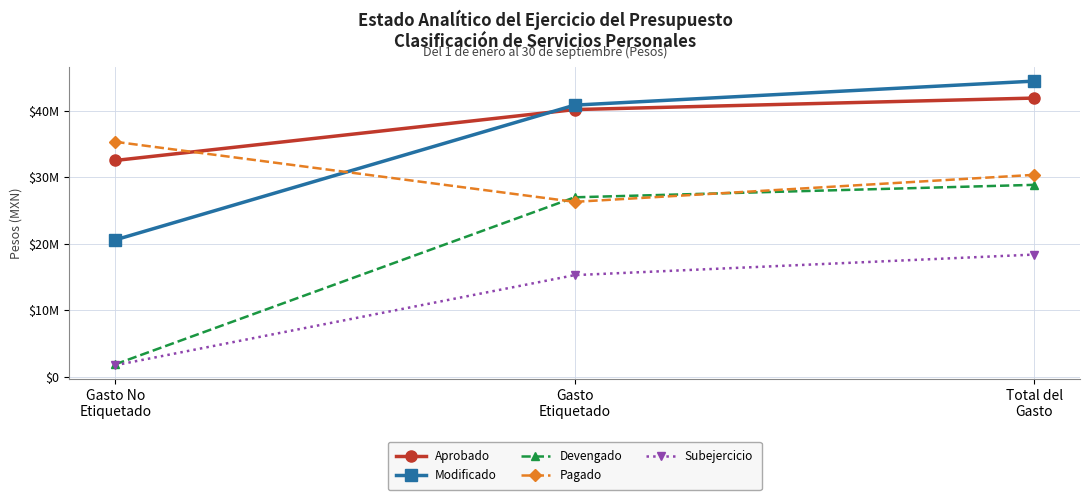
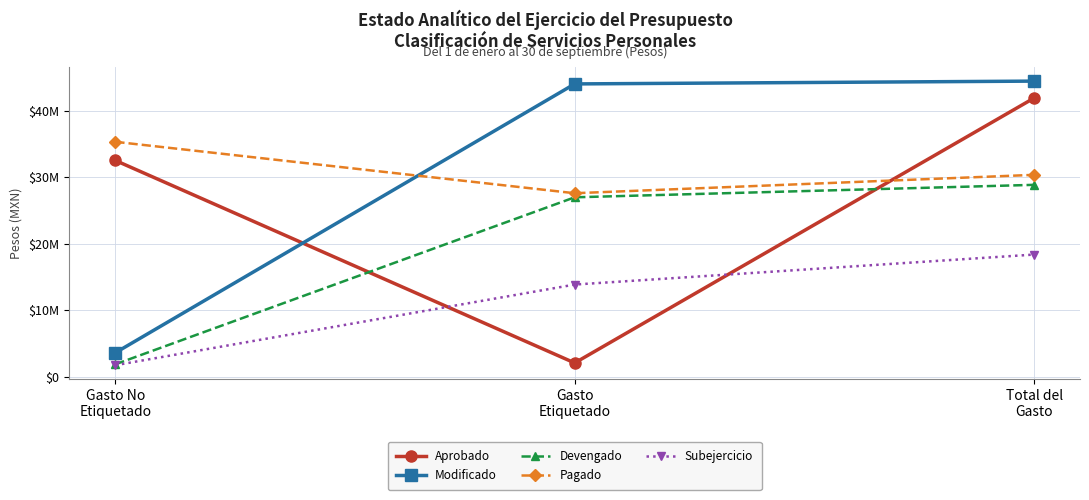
Modificado, Gasto No Etiquetado: $21000000 -> $4000000
Aprobado, Gasto Etiquetado: $40000000 -> $2000000
Modificado, Gasto Etiquetado: $41000000 -> $44000000
Pagado, Gasto Etiquetado: $26000000 -> $28000000
Subejercicio, Gasto Etiquetado: $15000000 -> $14000000
